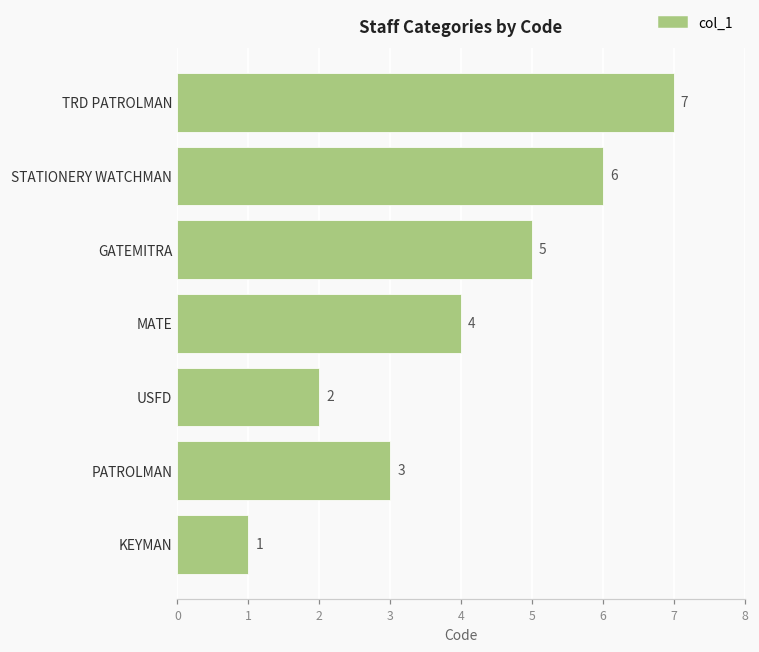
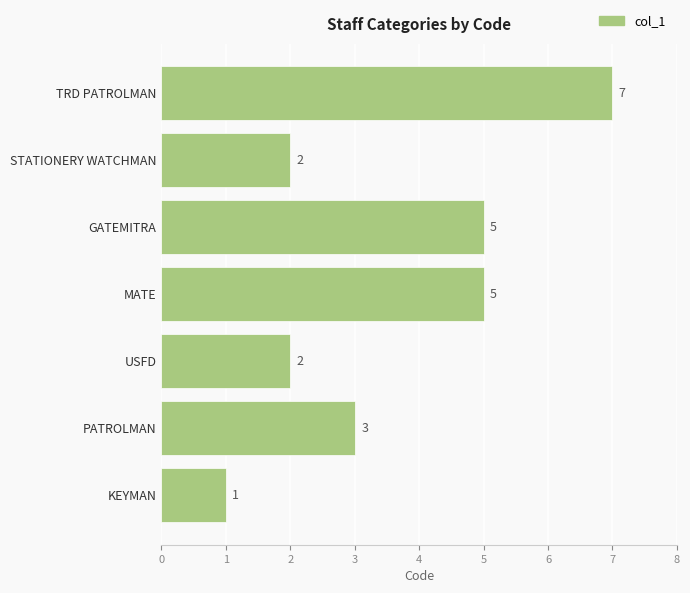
STATIONERY WATCHMAN: 6 -> 2
MATE: 4 -> 5
